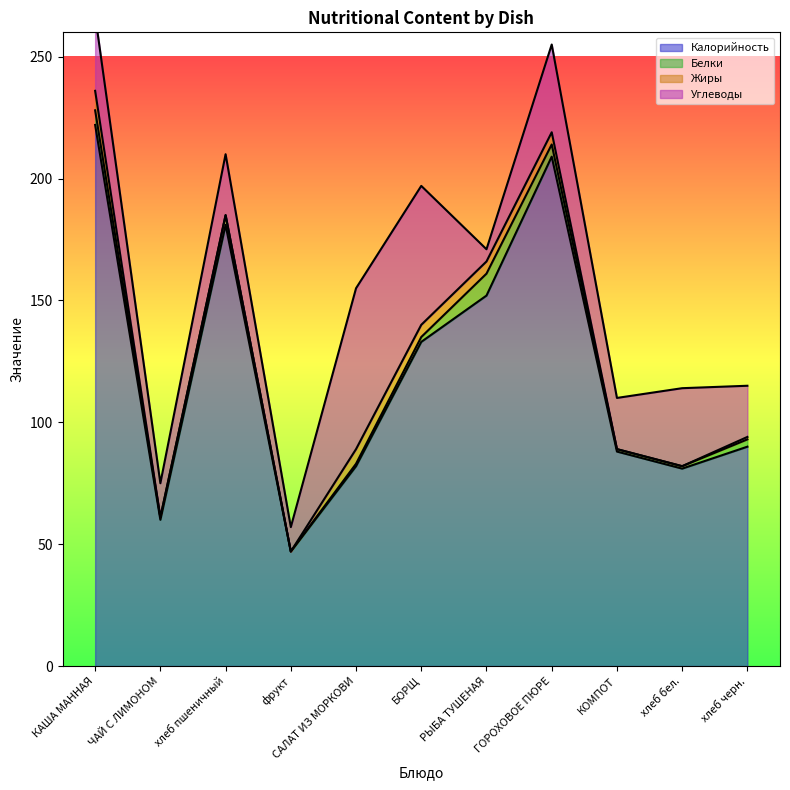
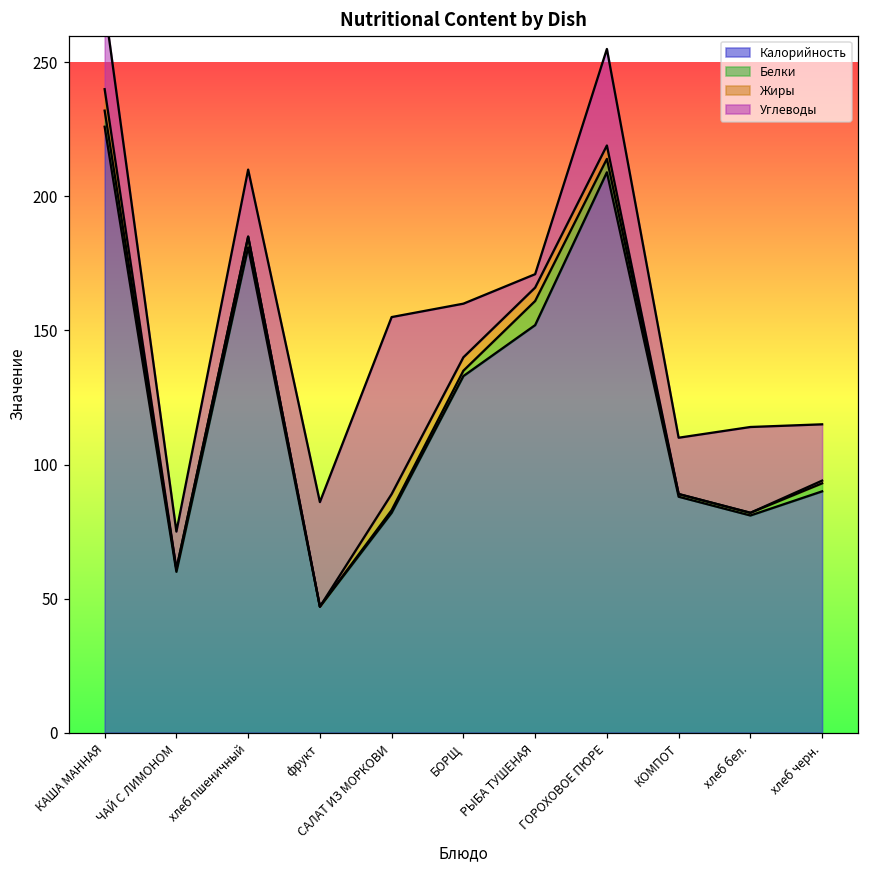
Калорийность, КАША МАННАЯ: 222 -> 226
Углеводы, фрукт: 10 -> 39
Углеводы, БОРЩ: 57 -> 20
